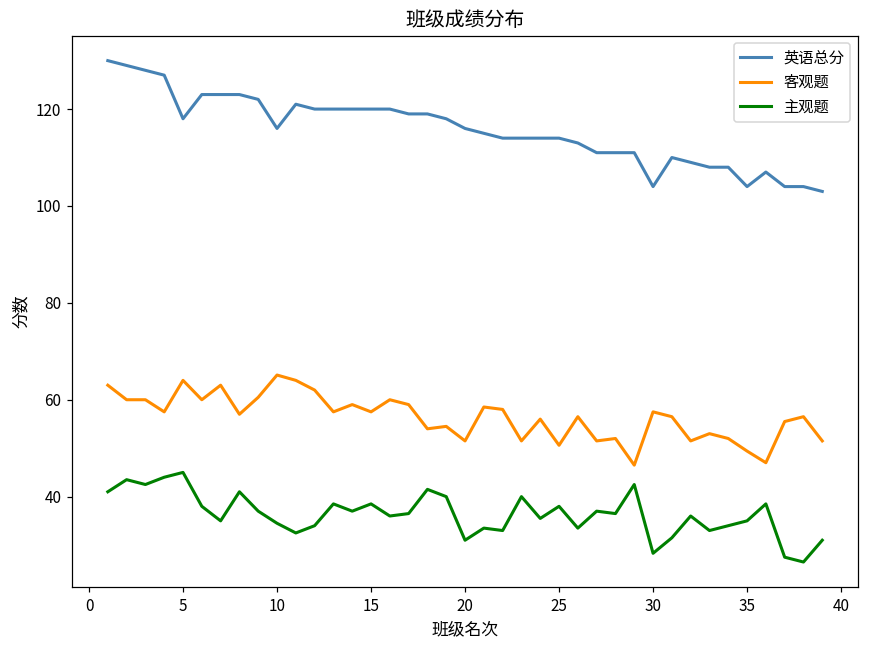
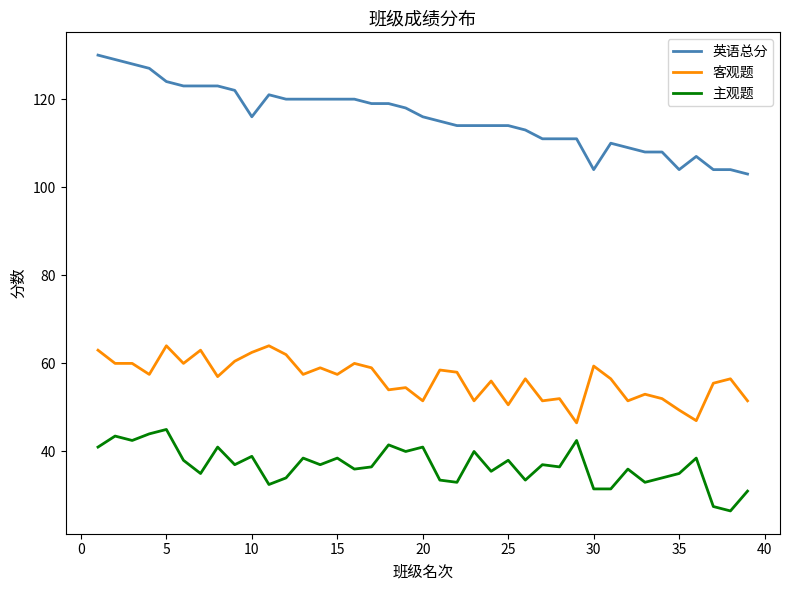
英语总分, 5: 118 -> 124
客观题, 10: 65 -> 63
主观题, 10: 35 -> 39
主观题, 20: 31 -> 41
客观题, 30: 58 -> 59
主观题, 30: 28 -> 32
